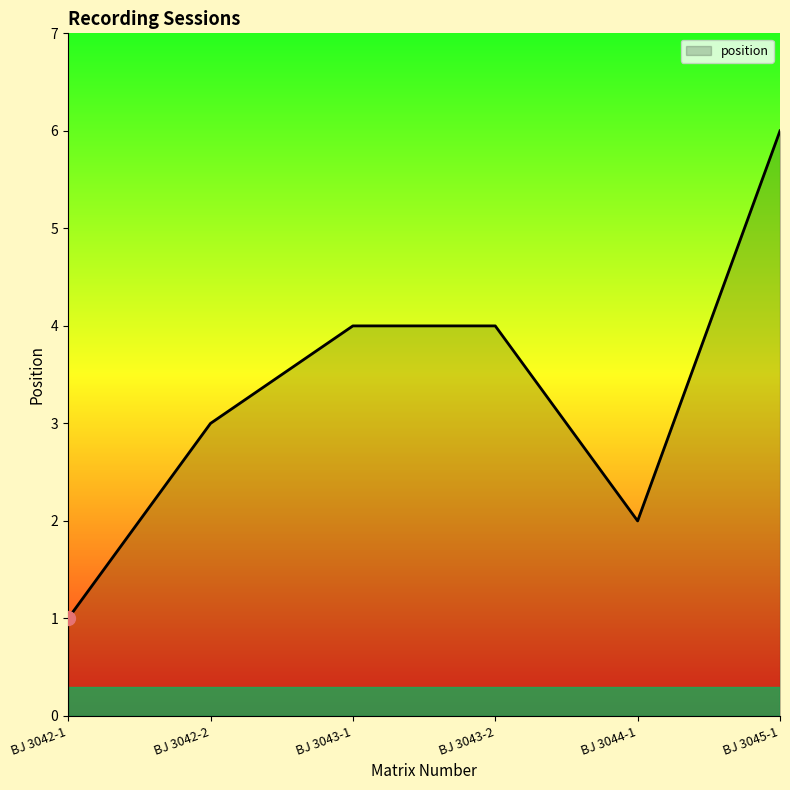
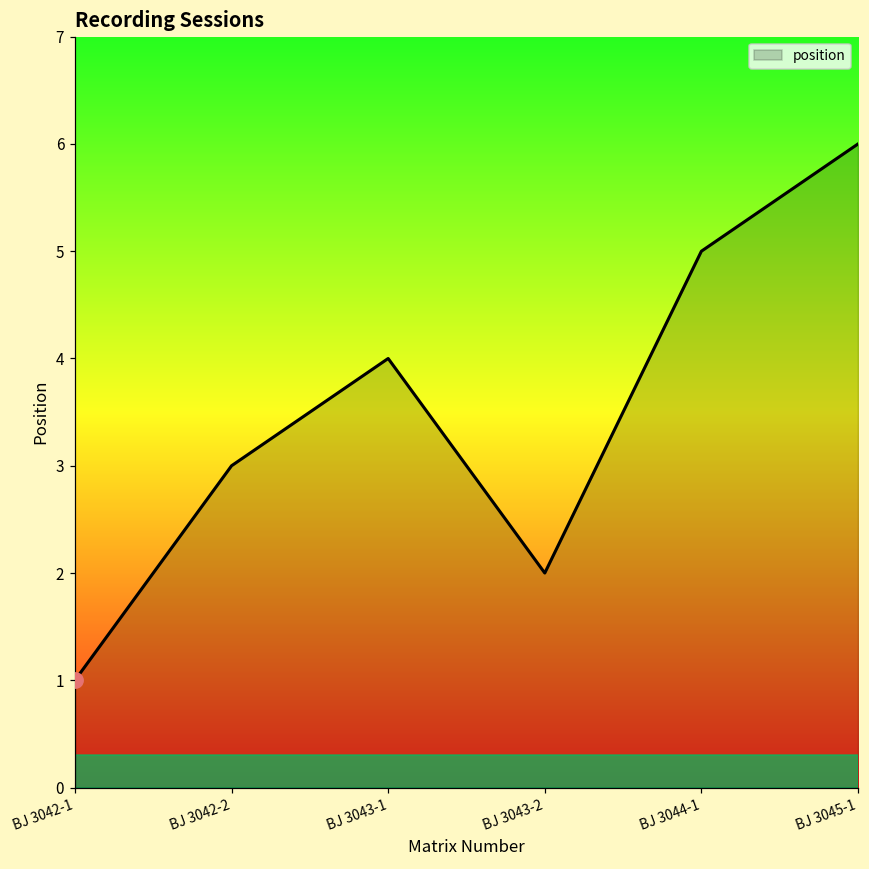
position, BJ 3043-2: 4 -> 2
position, BJ 3044-1: 2 -> 5
